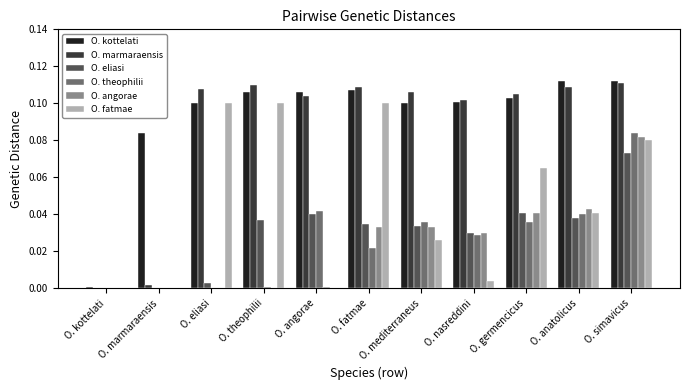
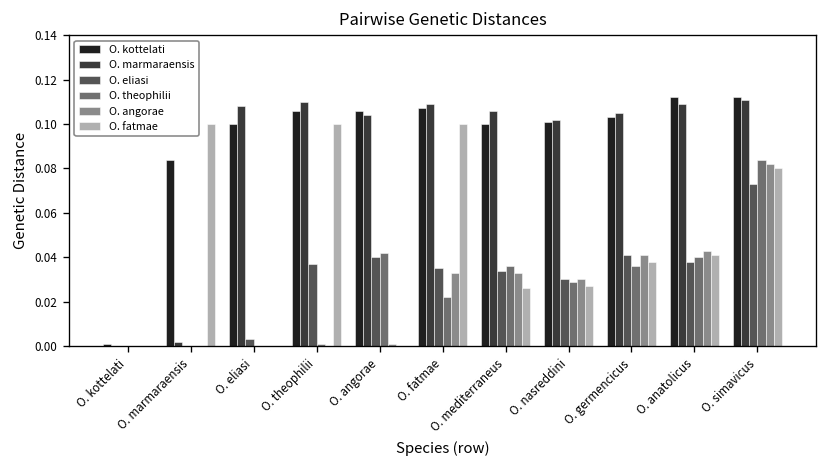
O. fatmae, O. marmaraensis: 0.0 -> 0.1
O. fatmae, O. eliasi: 0.1 -> 0.0
O. fatmae, O. nasreddini: 0.004 -> 0.027
O. fatmae, O. germencicus: 0.065 -> 0.038
